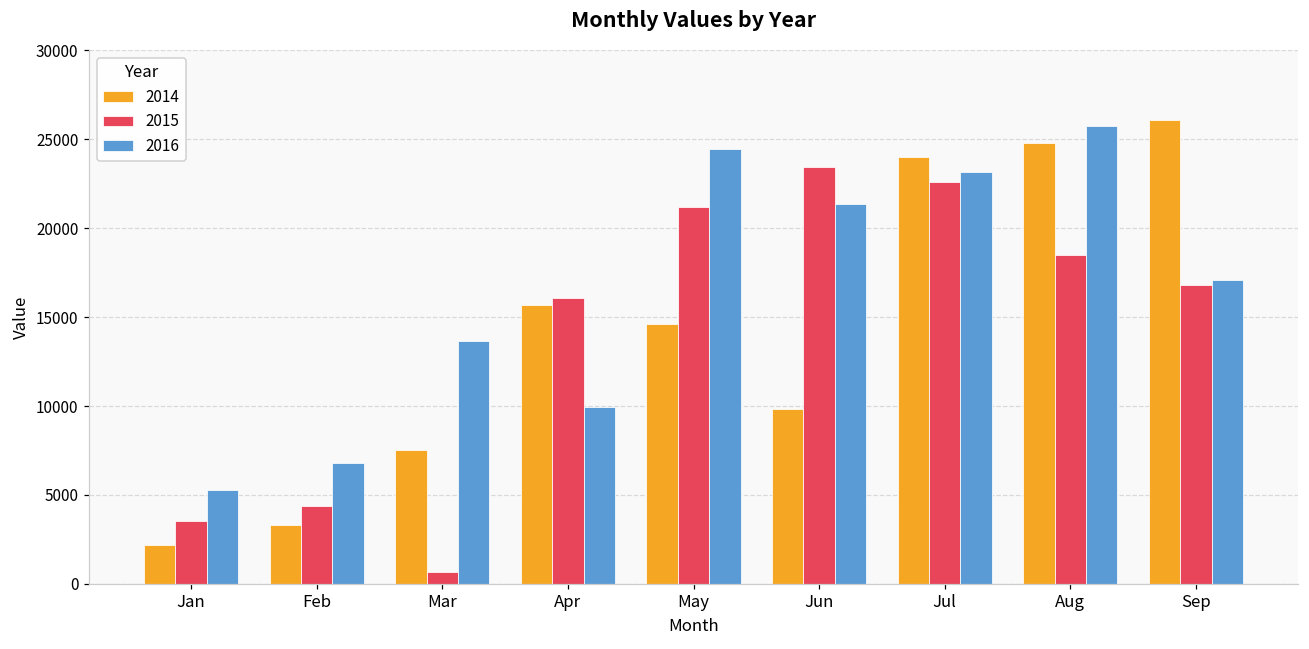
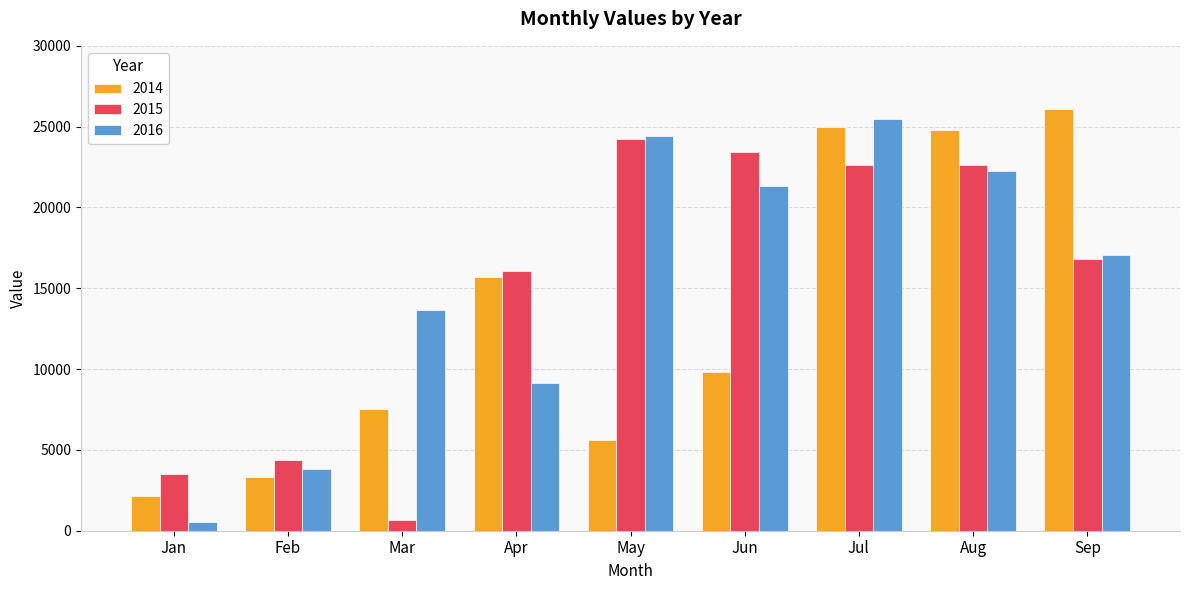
2016, Jan: 5300 -> 500
2016, Feb: 6800 -> 3800
2016, Apr: 9900 -> 9100
2014, May: 14600 -> 5600
2015, May: 21200 -> 24200
2014, Jul: 24000 -> 25000
2016, Jul: 23200 -> 25500
2015, Aug: 18500 -> 22600
2016, Aug: 25800 -> 22300
